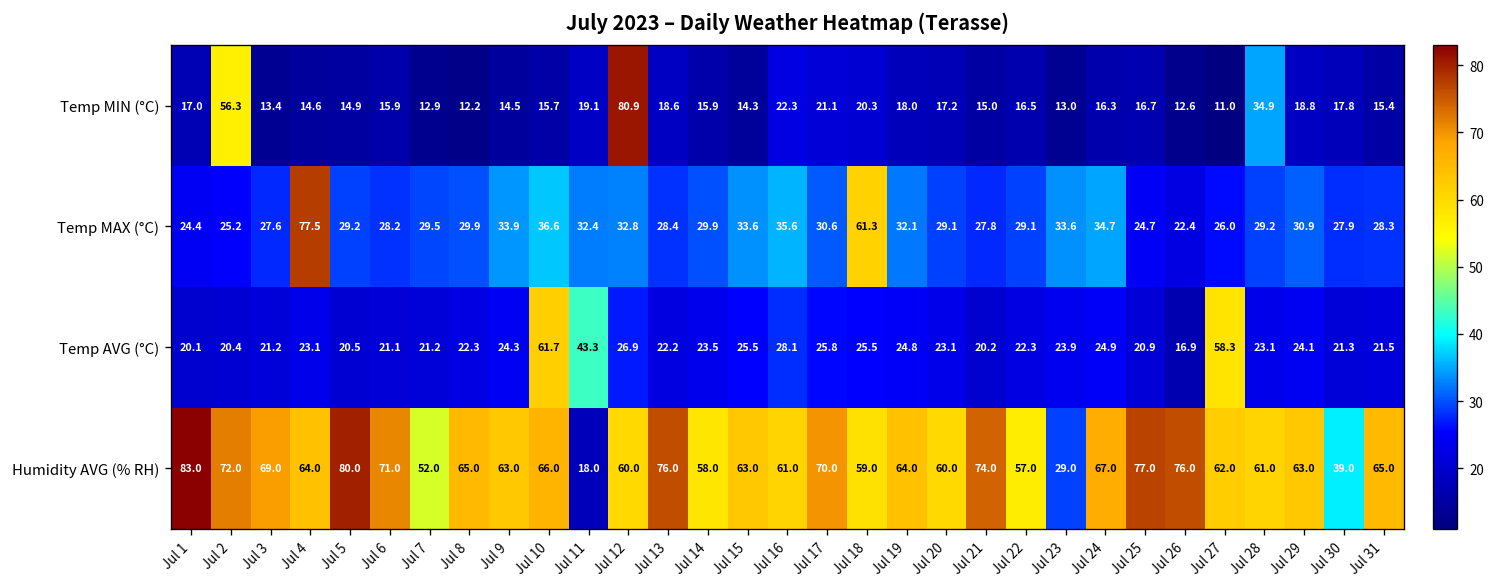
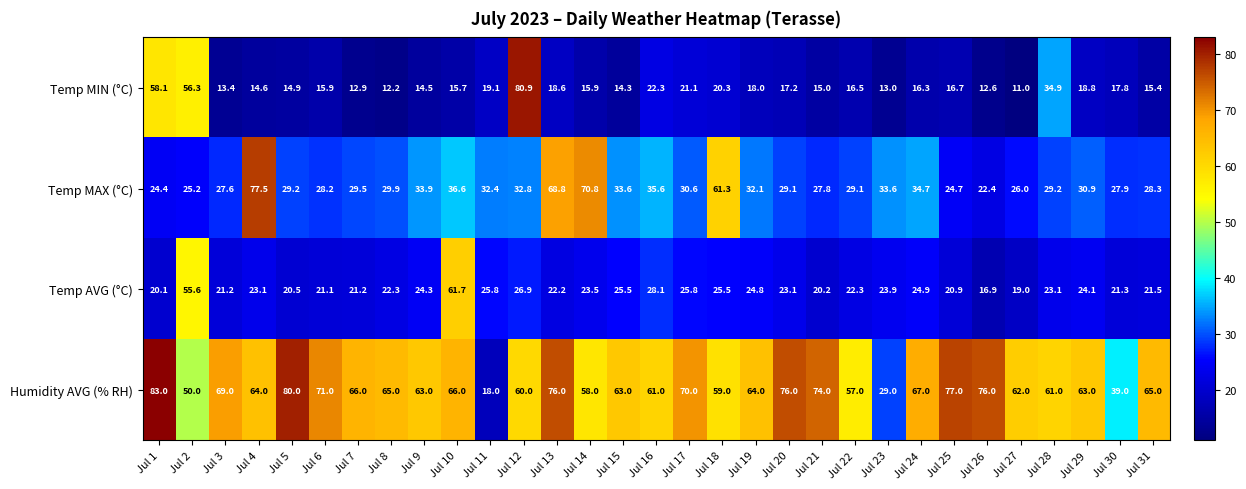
Temp MIN (°C), Jul 1: 17.0 -> 58.1
Temp MAX (°C), Jul 13: 28.4 -> 68.8
Temp MAX (°C), Jul 14: 29.9 -> 70.8
Temp AVG (°C), Jul 2: 20.4 -> 55.6
Temp AVG (°C), Jul 11: 43.3 -> 25.8
Temp AVG (°C), Jul 27: 58.3 -> 19.0
Humidity AVG (% RH), Jul 2: 72.0 -> 50.0
Humidity AVG (% RH), Jul 7: 52.0 -> 66.0
Humidity AVG (% RH), Jul 20: 60.0 -> 76.0
